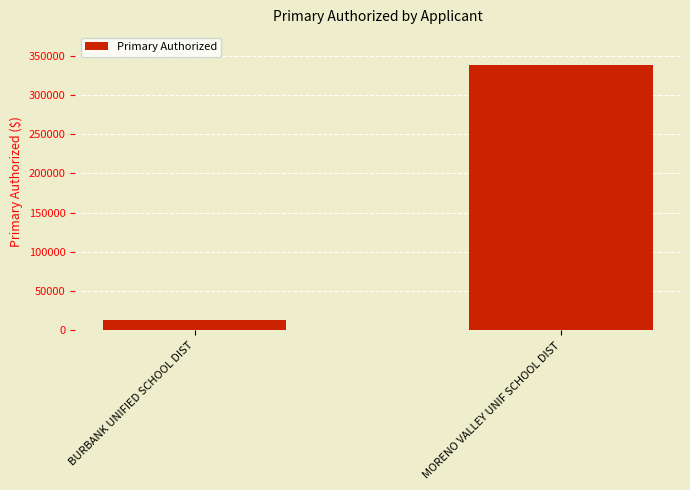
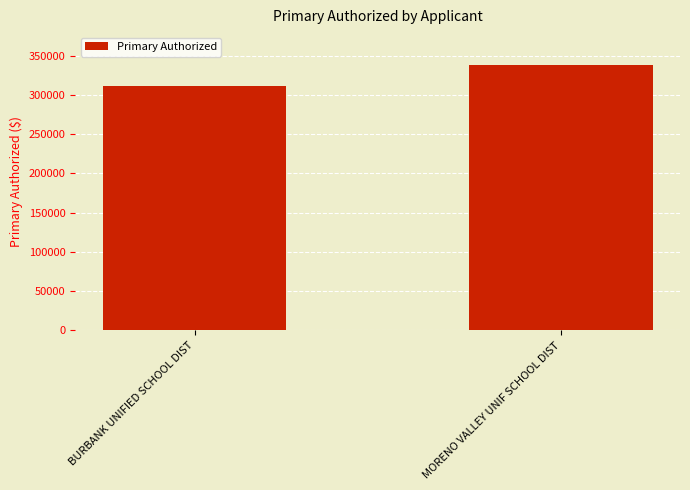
BURBANK UNIFIED SCHOOL DIST: 10000 -> 310000
